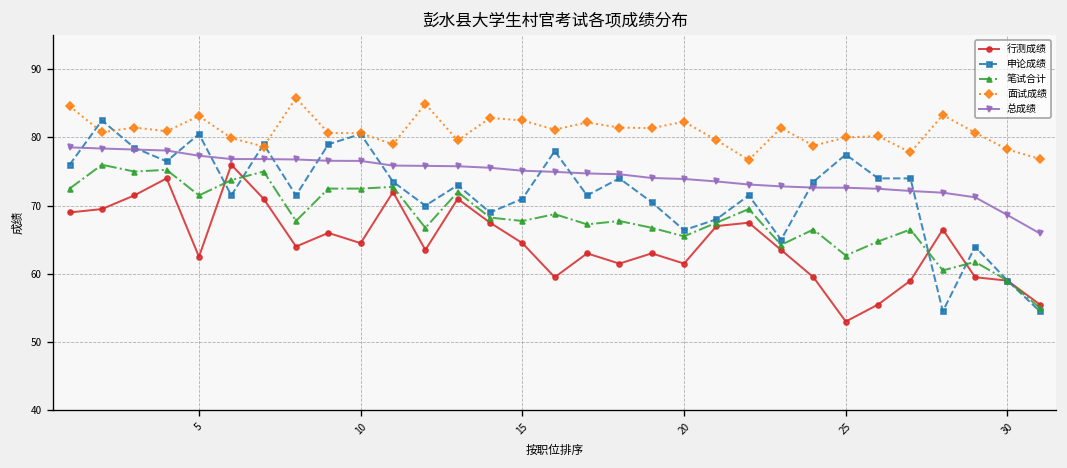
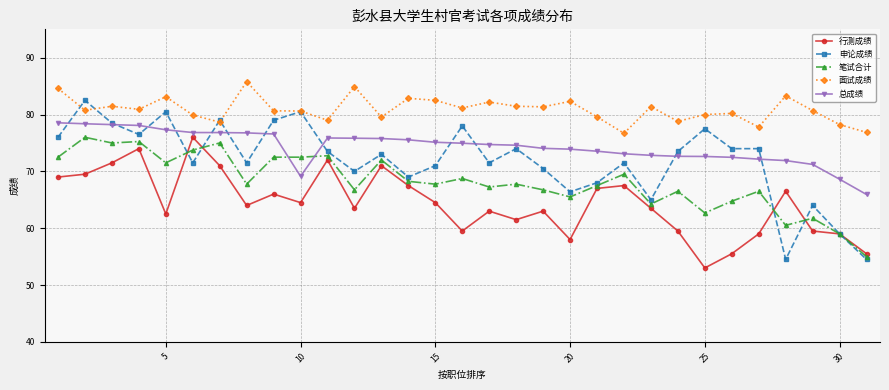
总成绩, 10: 77 -> 69
行测成绩, 20: 62 -> 58
